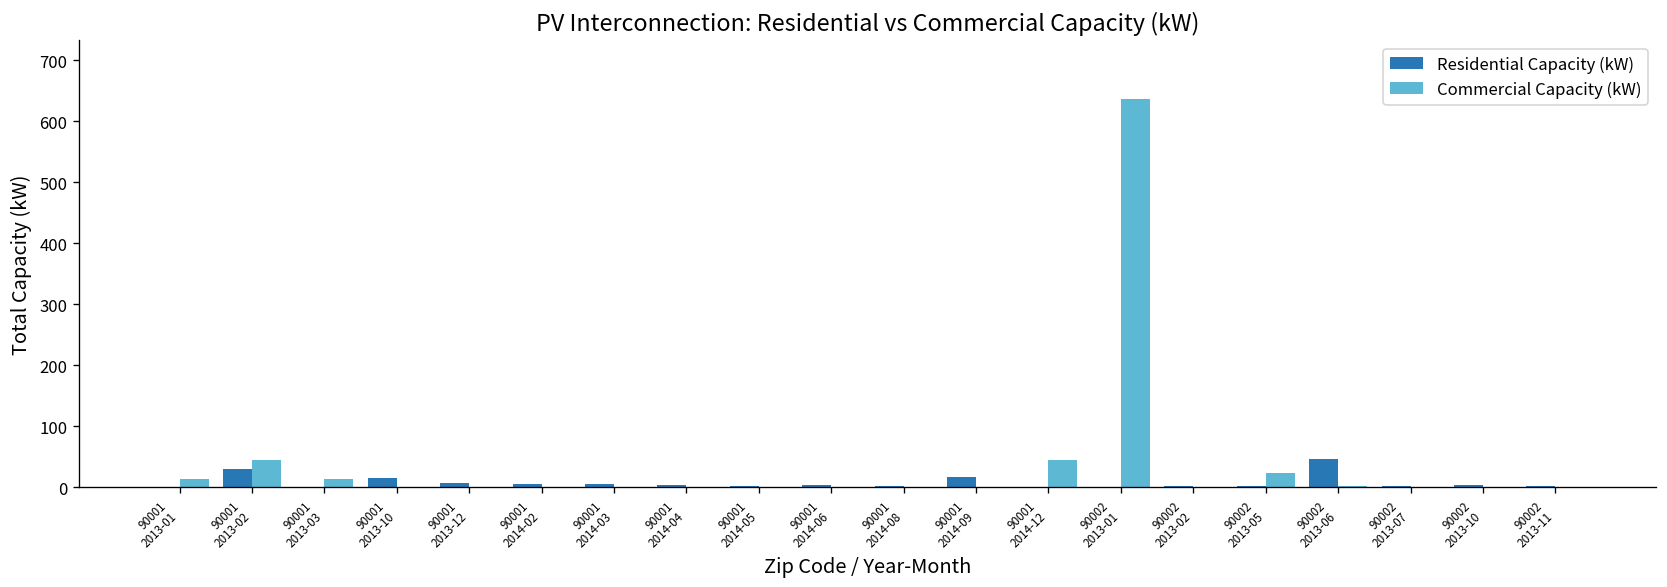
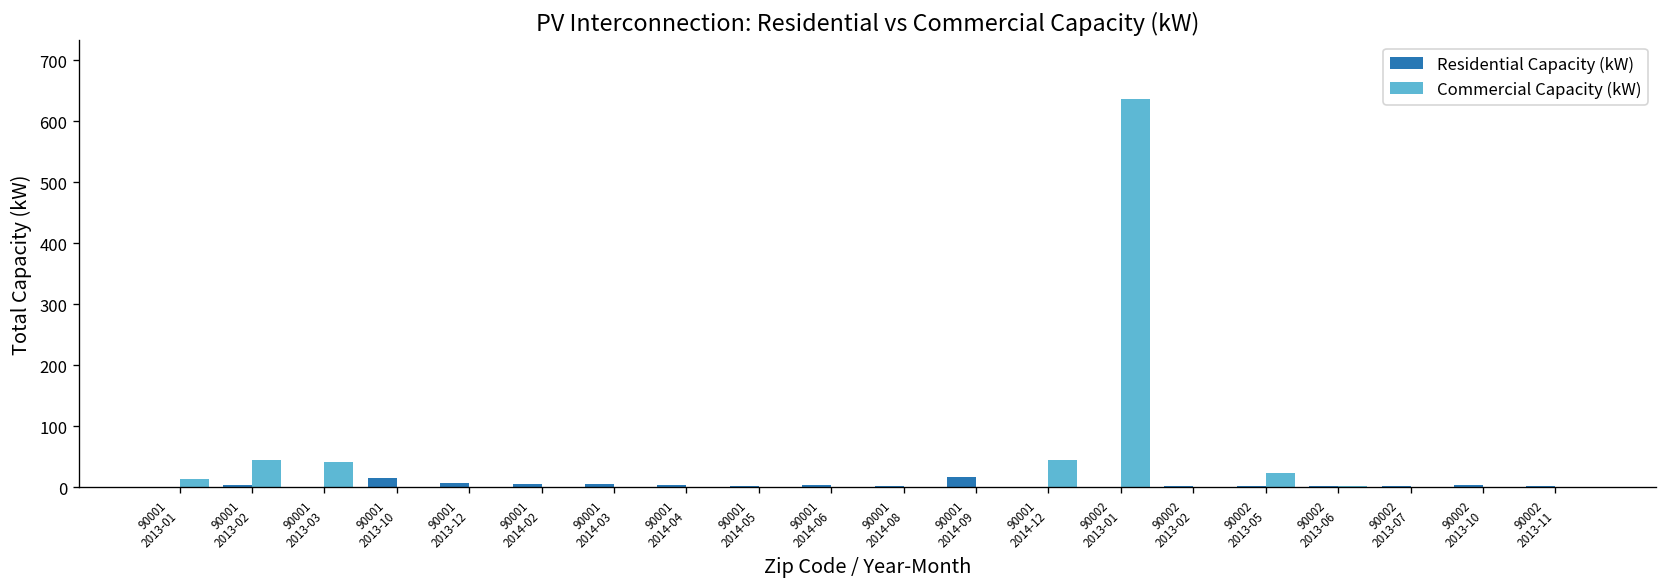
Residential Capacity (kW), 90001 2013-02: 30 -> 0
Commercial Capacity (kW), 90001 2013-03: 10 -> 40
Residential Capacity (kW), 90002 2013-06: 50 -> 0
